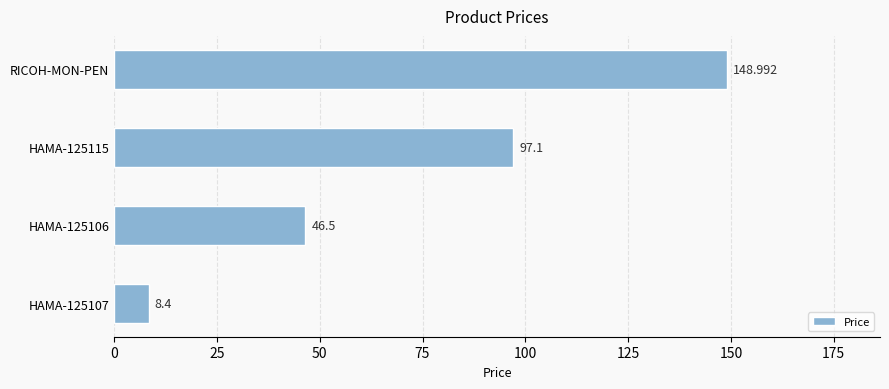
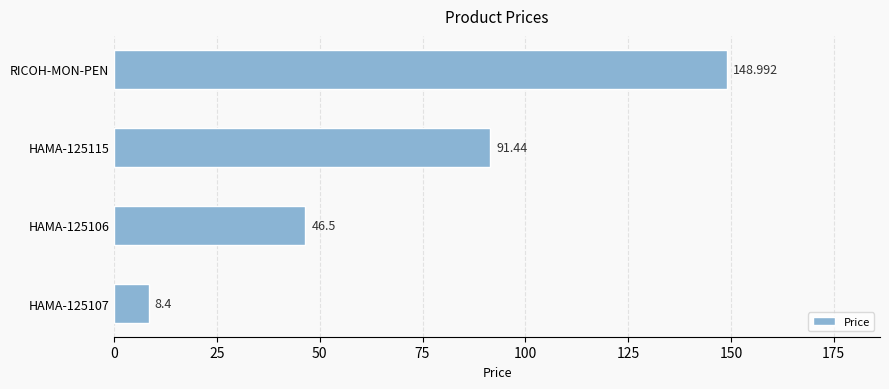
HAMA-125115: 97.1 -> 91.44
